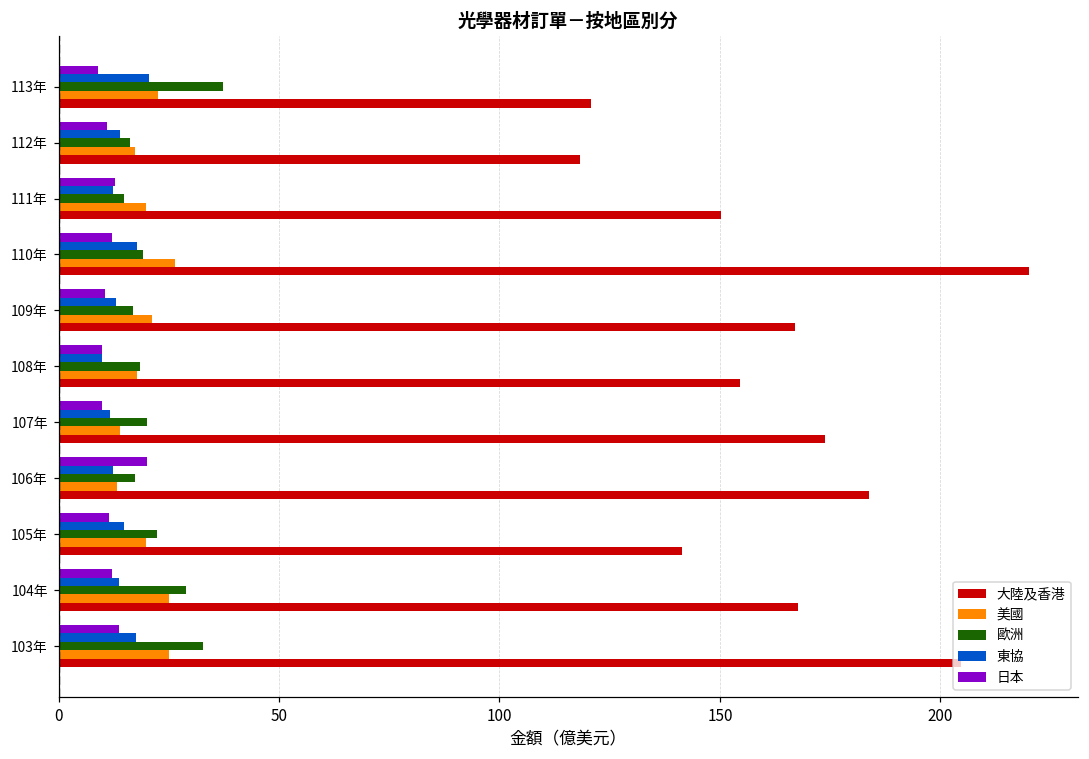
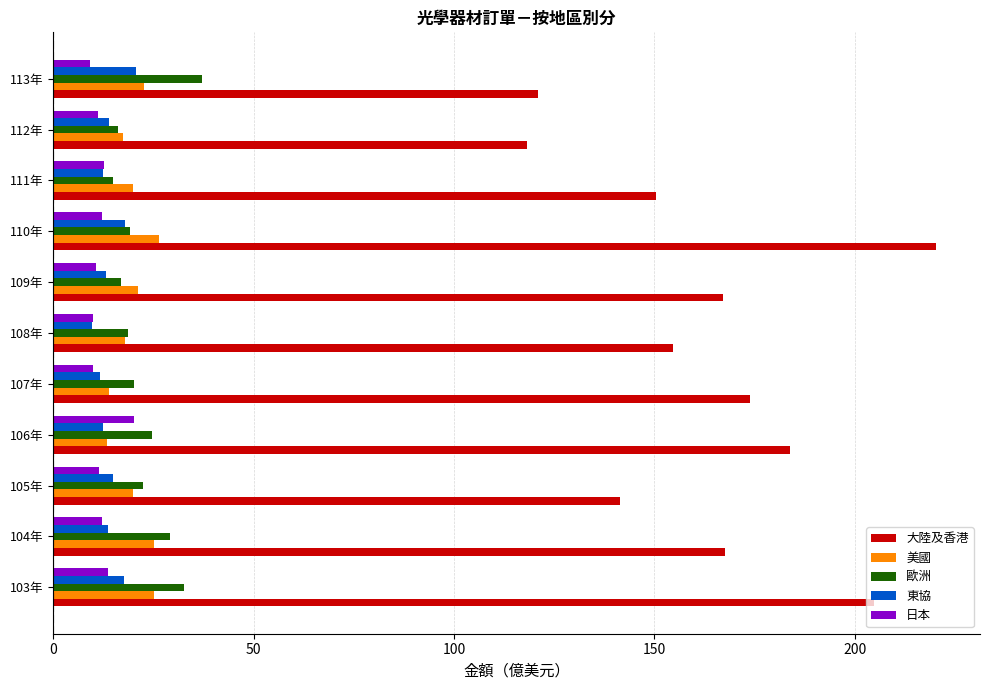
歐洲, 106年: 17 -> 25
